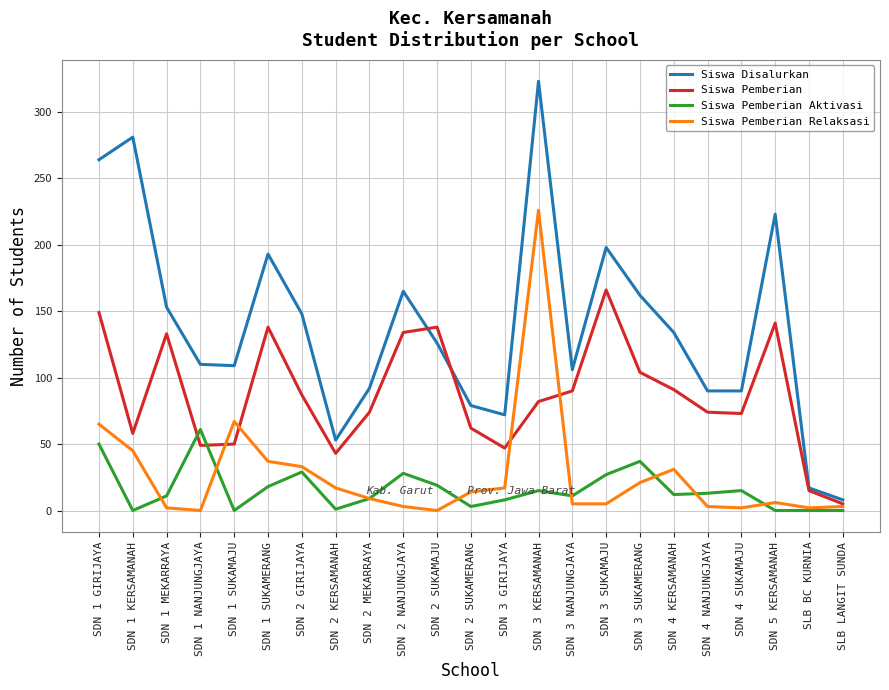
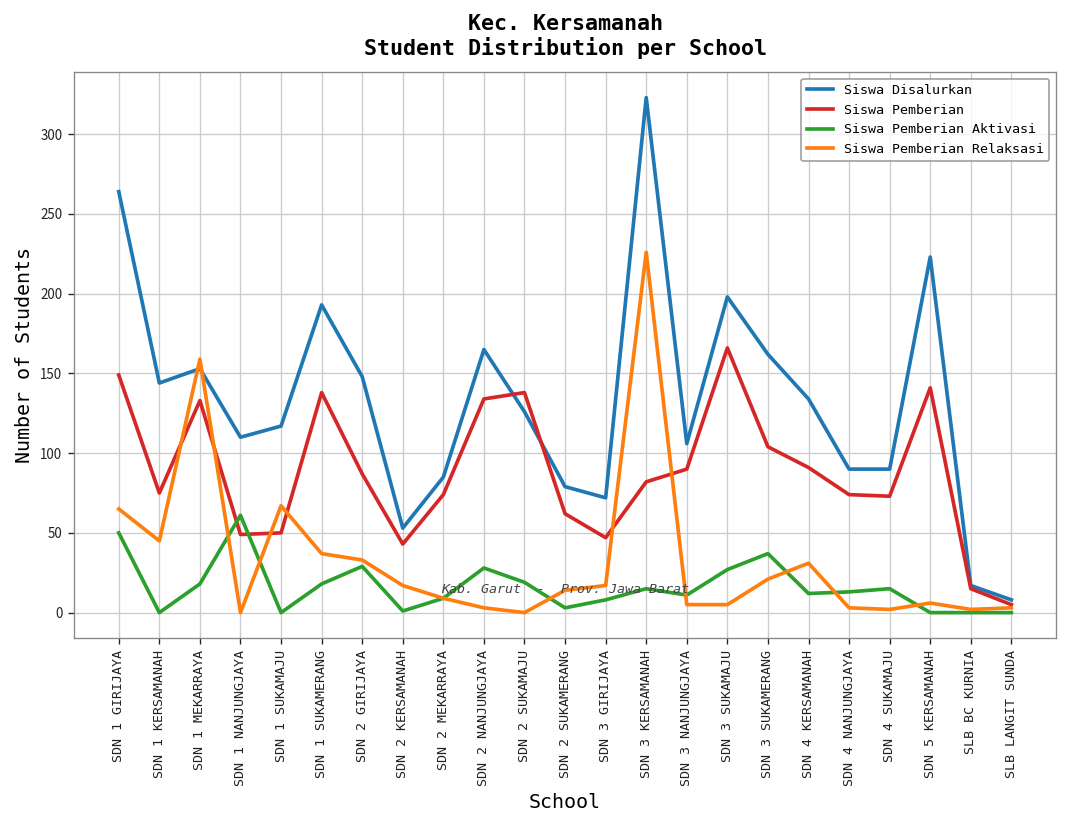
Siswa Disalurkan, SDN 1 KERSAMANAH: 281 -> 144
Siswa Pemberian, SDN 1 KERSAMANAH: 58 -> 75
Siswa Pemberian Aktivasi, SDN 1 MEKARRAYA: 11 -> 18
Siswa Pemberian Relaksasi, SDN 1 MEKARRAYA: 2 -> 159
Siswa Disalurkan, SDN 1 SUKAMAJU: 109 -> 117
Siswa Disalurkan, SDN 2 MEKARRAYA: 92 -> 85
